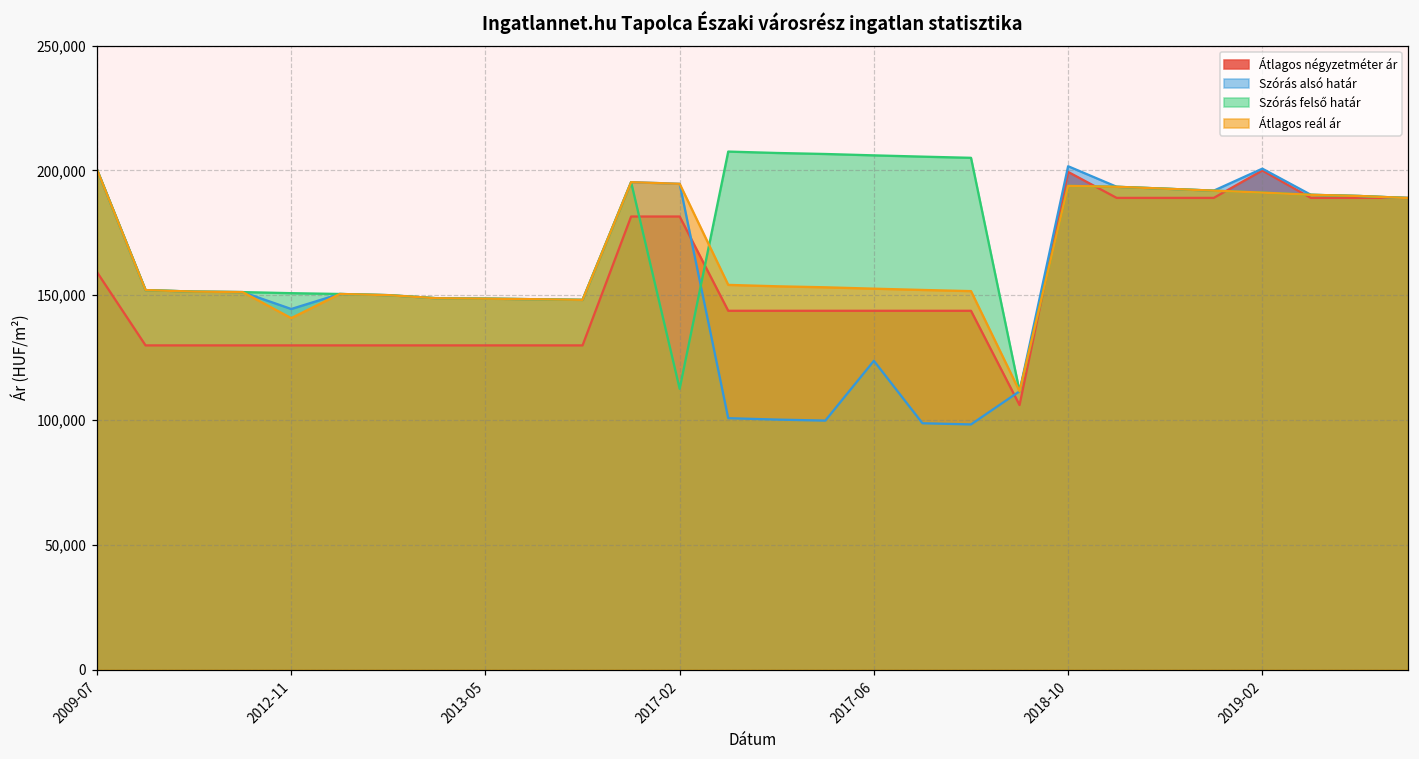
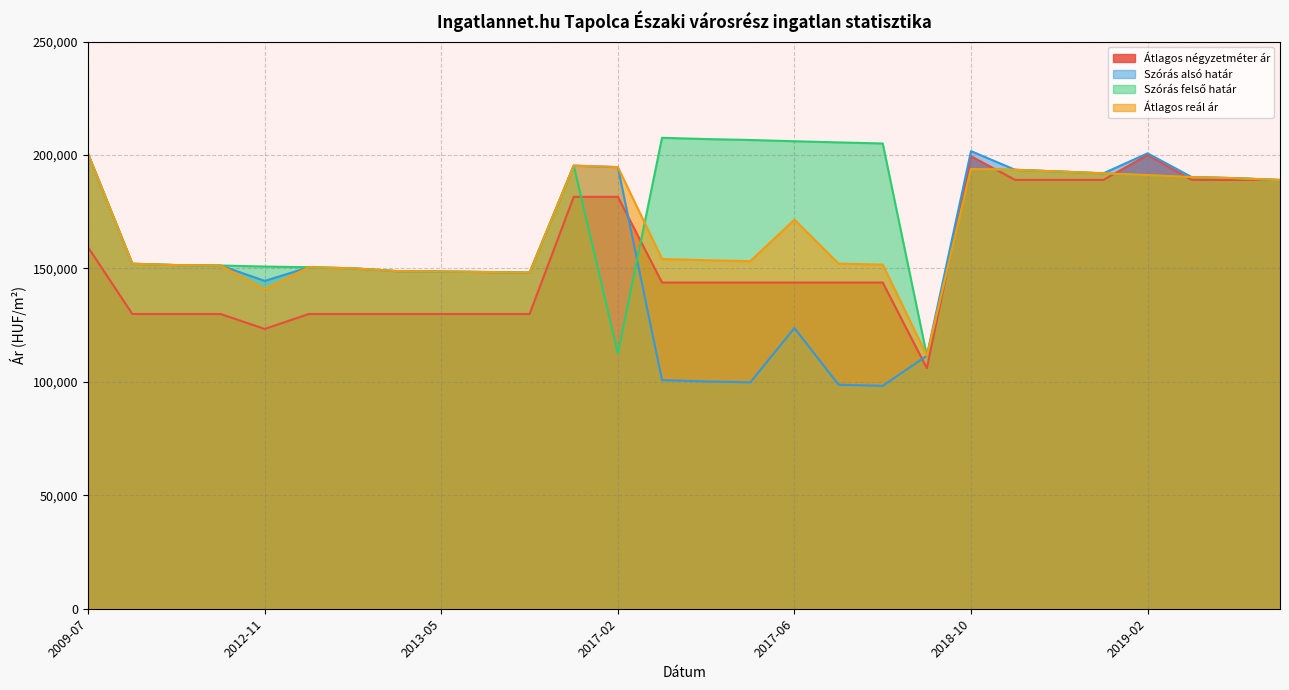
Átlagos négyzetméter ár, 2012-11: 130,000 -> 123,000
Átlagos reál ár, 2017-06: 153,000 -> 171,000
